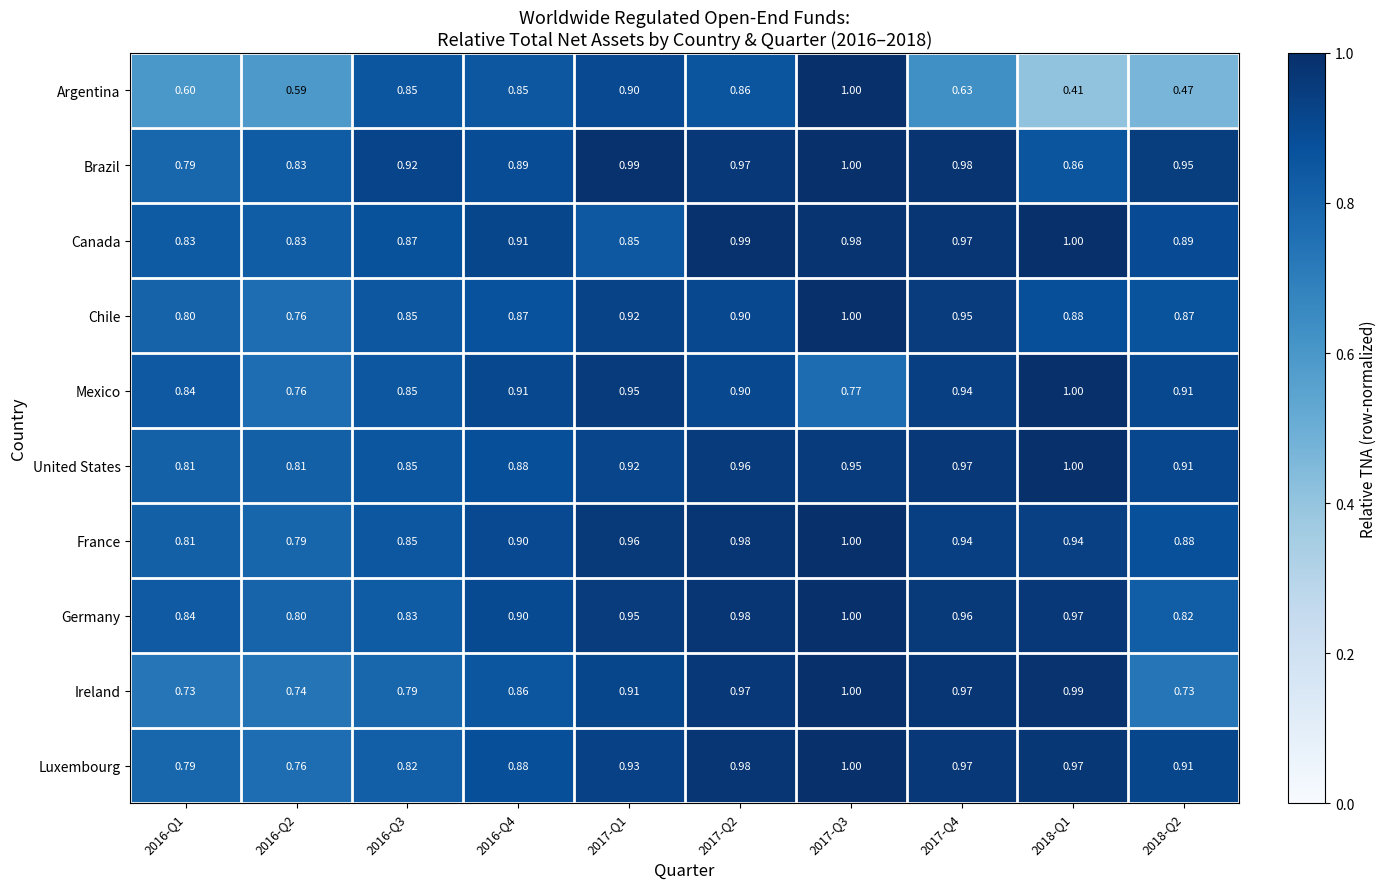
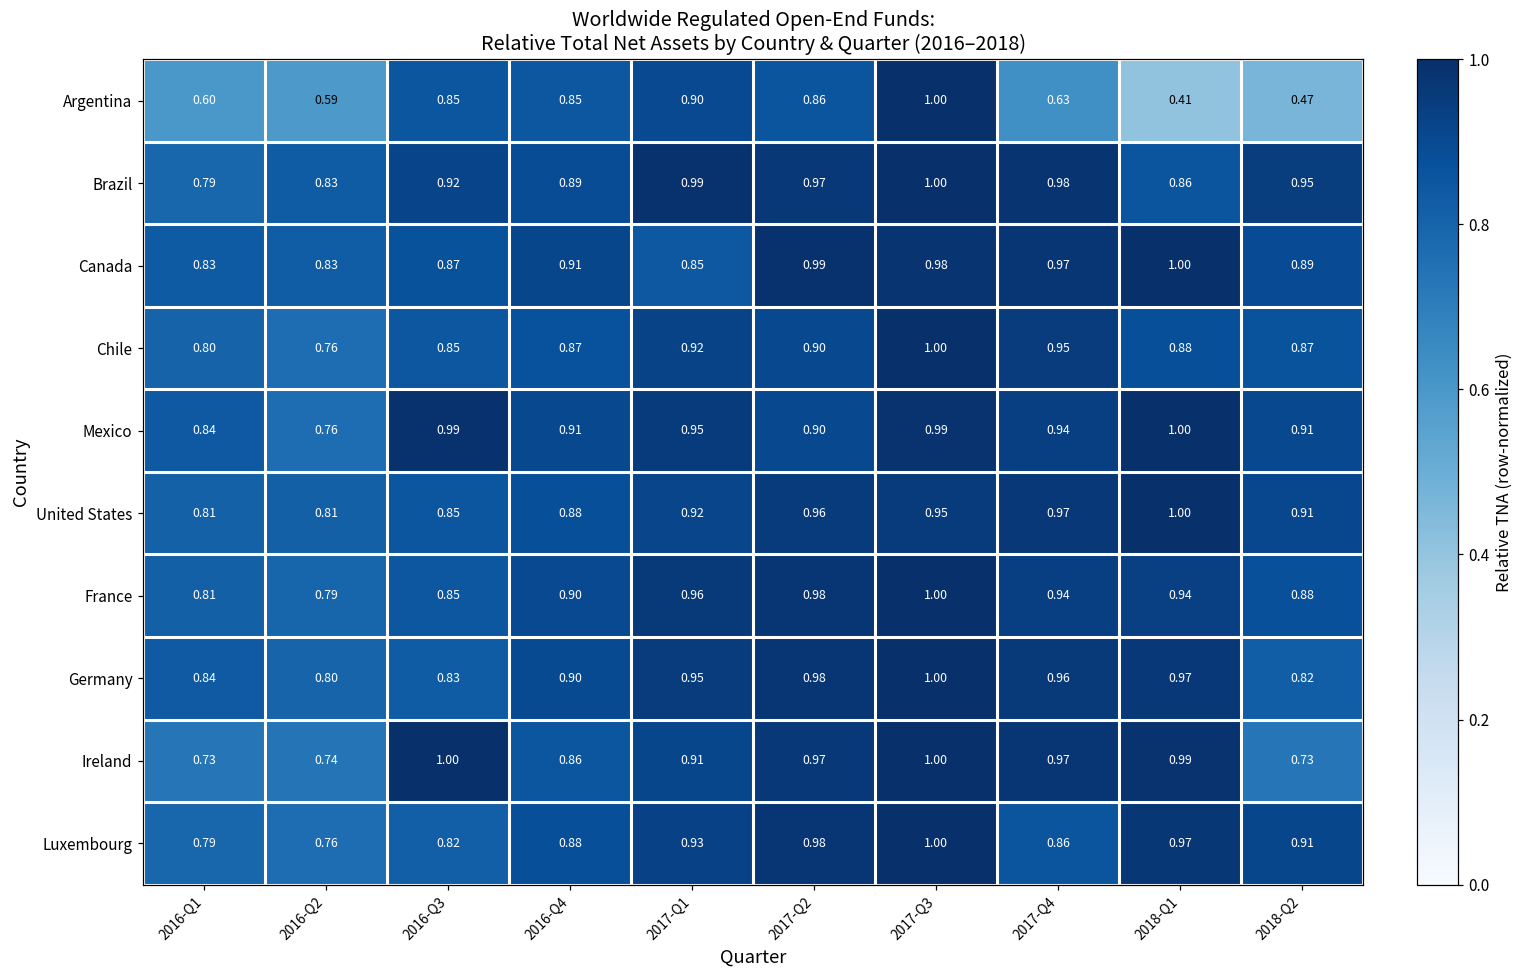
Mexico, 2016-Q3: 0.85 -> 0.99
Mexico, 2017-Q3: 0.77 -> 0.99
Ireland, 2016-Q3: 0.79 -> 1.00
Luxembourg, 2017-Q4: 0.97 -> 0.86
